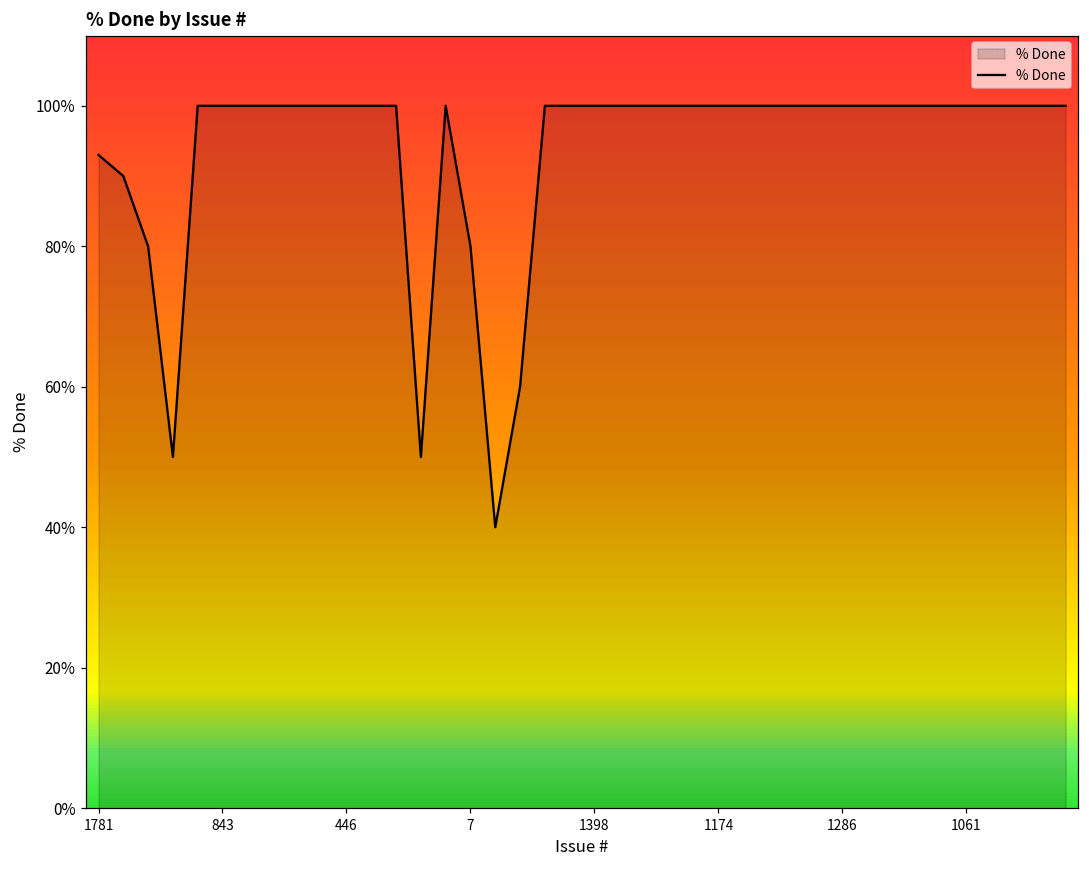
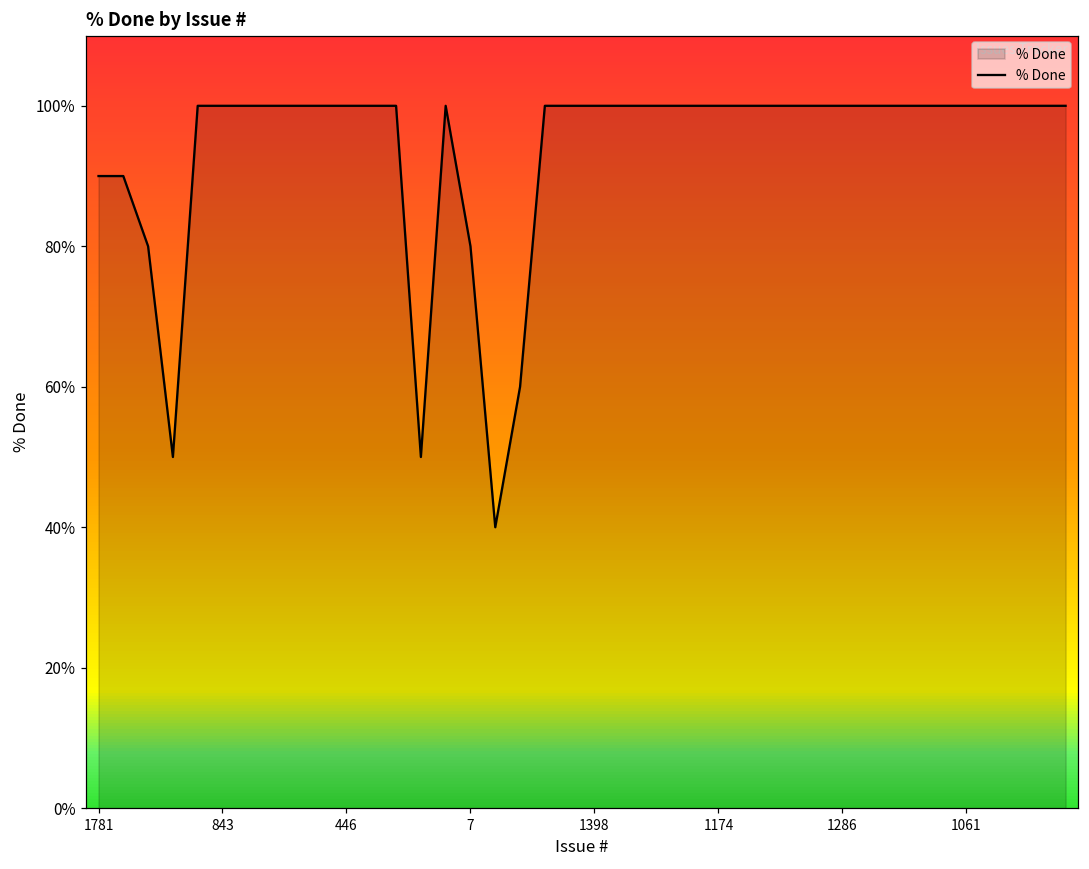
1781: 93% -> 90%
